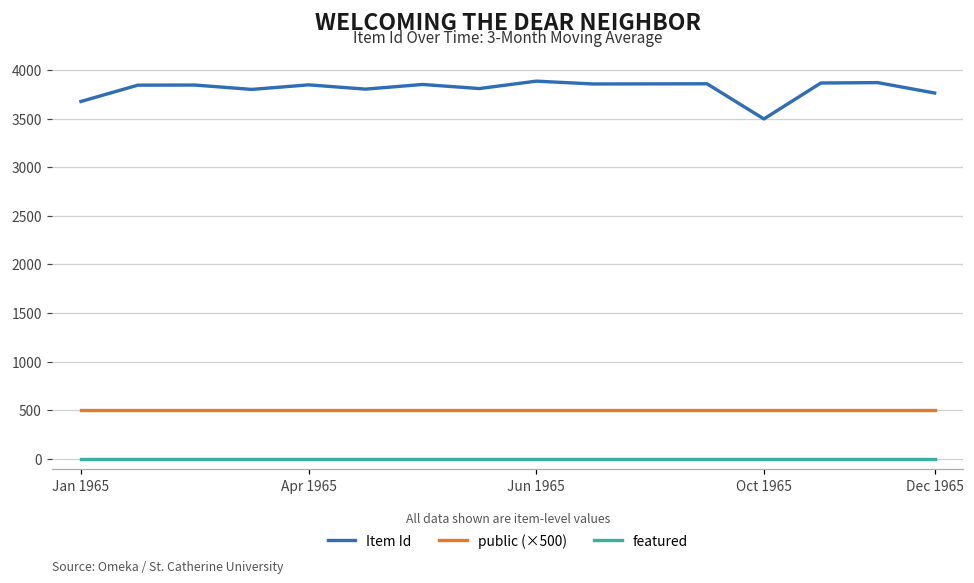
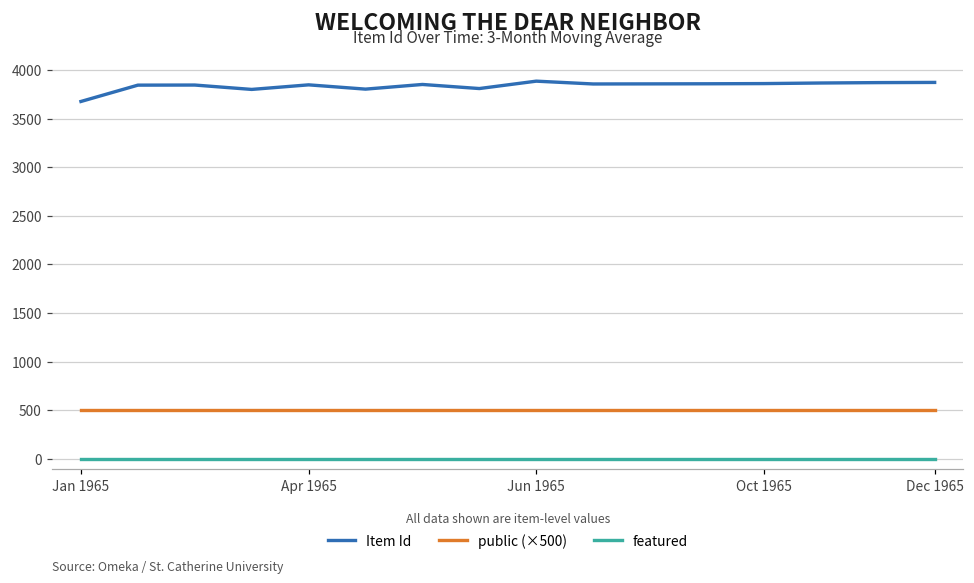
Item Id, Oct 1965: 3500 -> 3900
Item Id, Dec 1965: 3800 -> 3900
